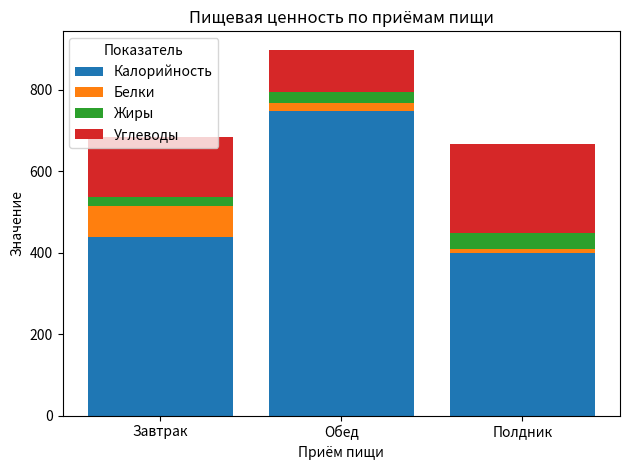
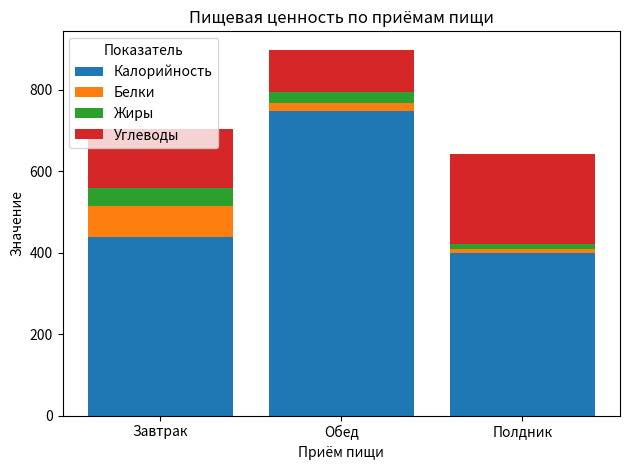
Жиры, Завтрак: 20 -> 40
Жиры, Полдник: 40 -> 10
